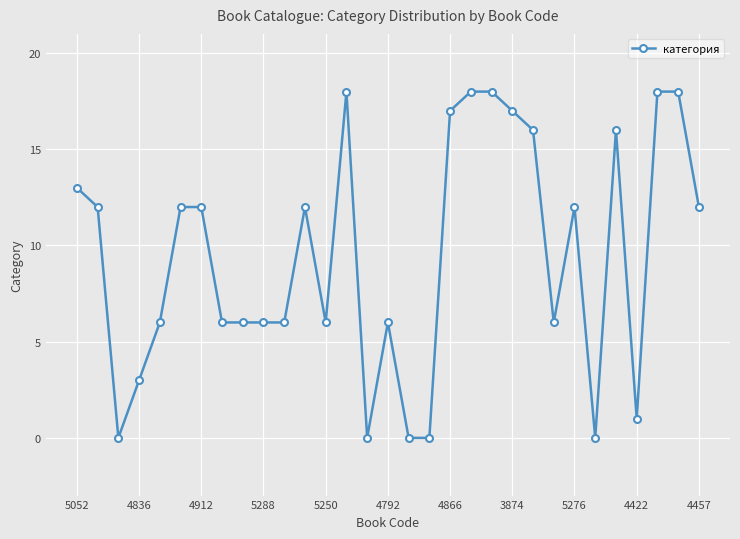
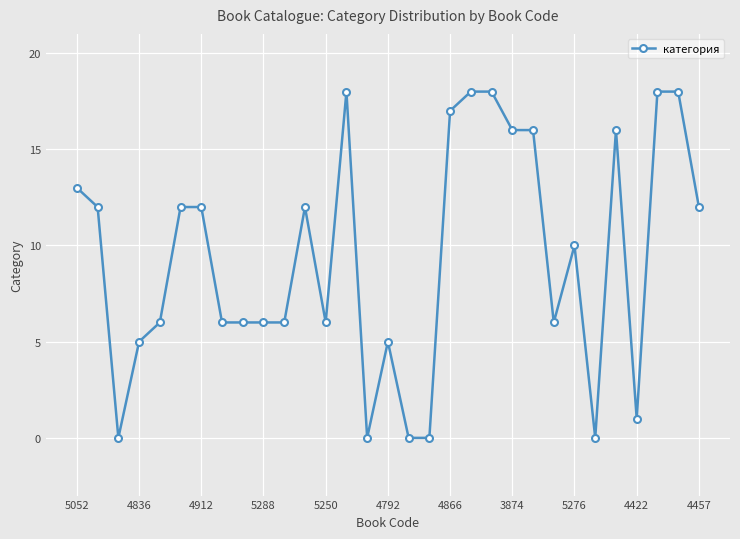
4836: 3 -> 5
4792: 6 -> 5
3874: 17 -> 16
5276: 12 -> 10
